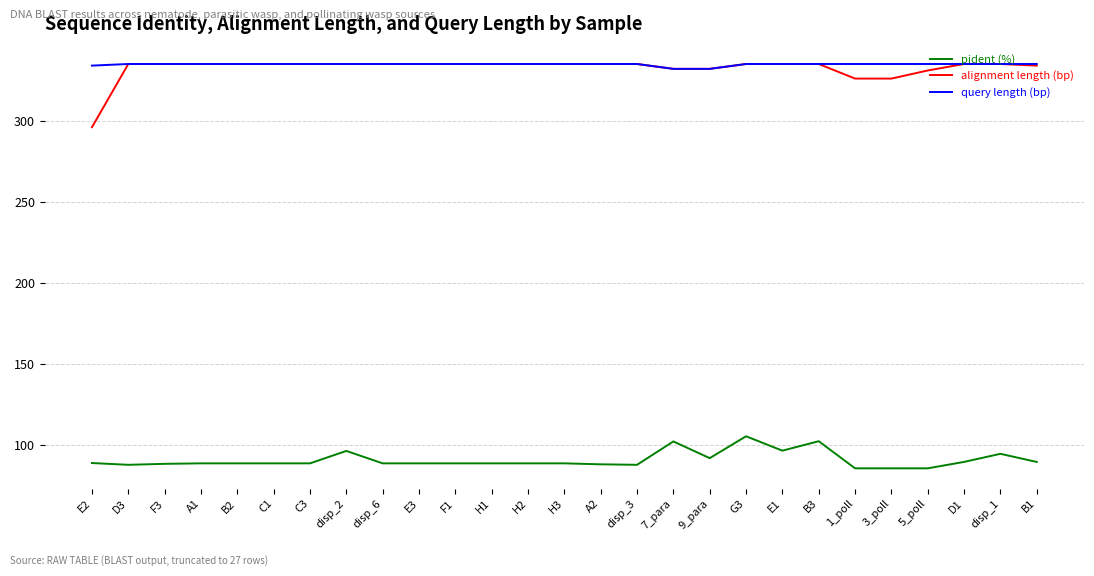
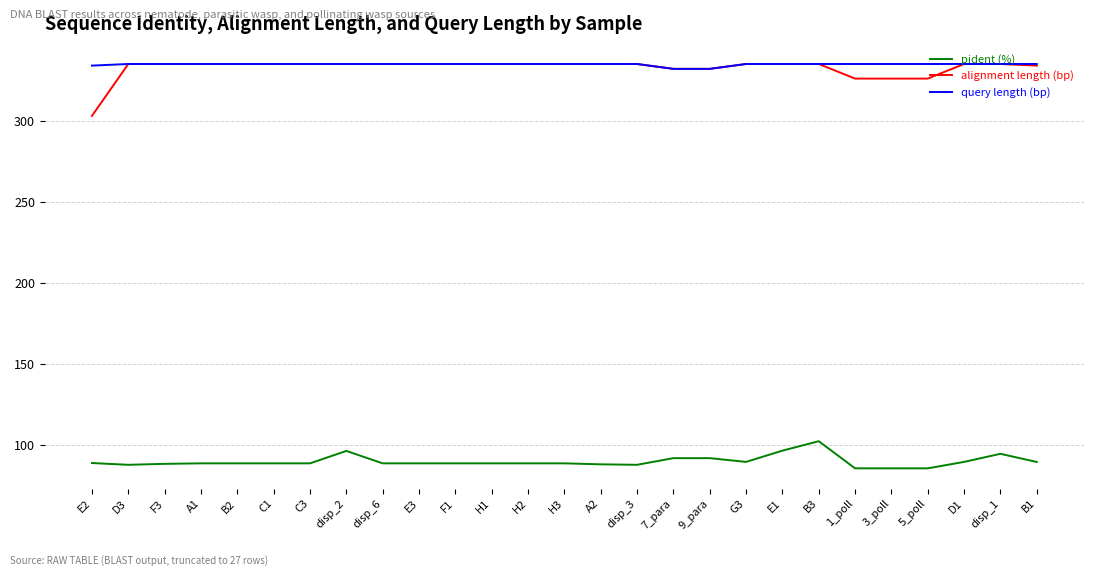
alignment length (bp), E2: 296 -> 303
pident (%), 7_para: 102 -> 92
pident (%), G3: 105 -> 90
alignment length (bp), 5_poll: 331 -> 326
